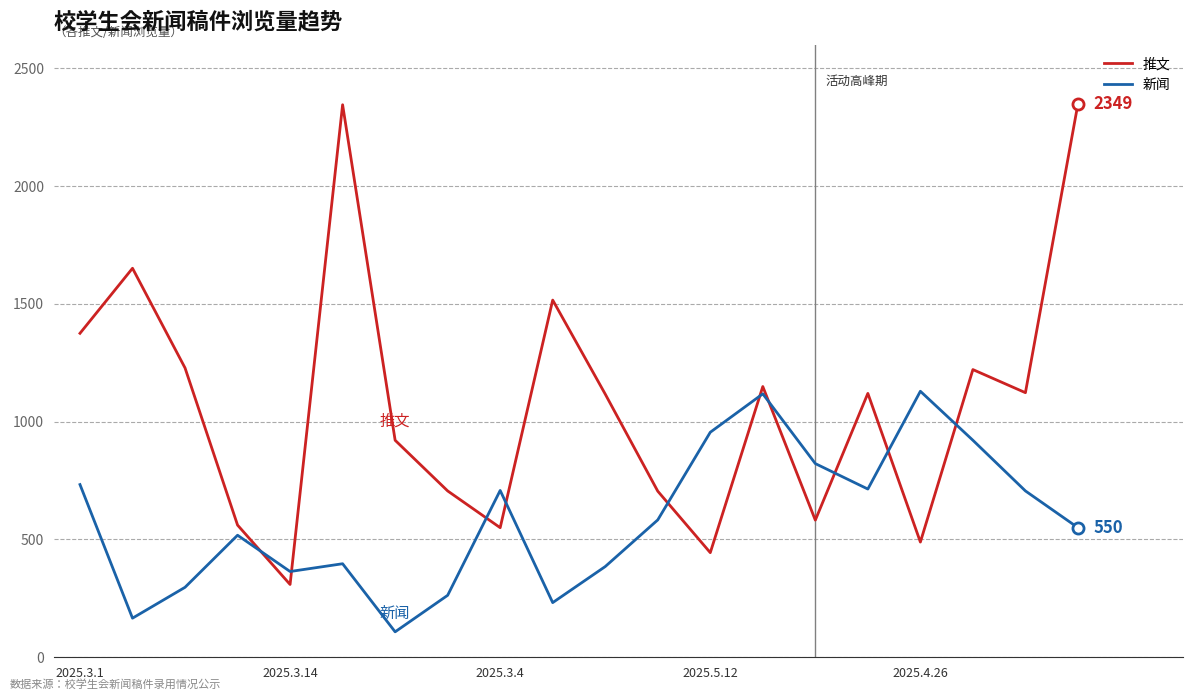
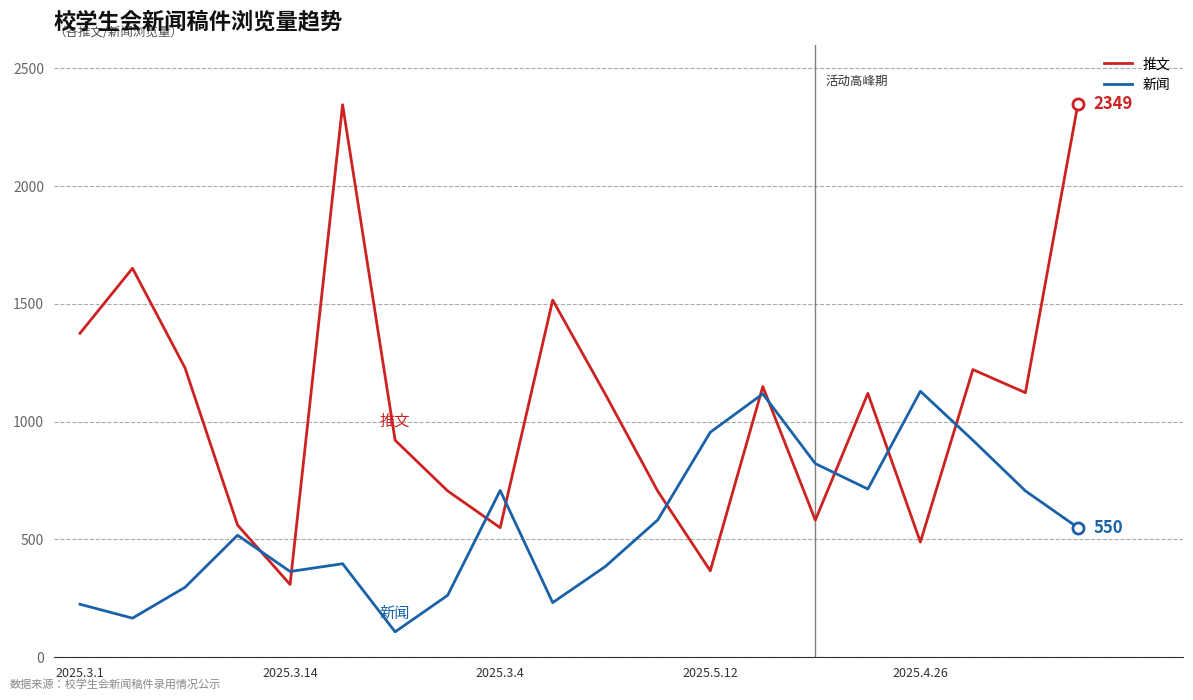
新闻, 2025.3.1: 730 -> 230
推文, 2025.5.12: 440 -> 370
